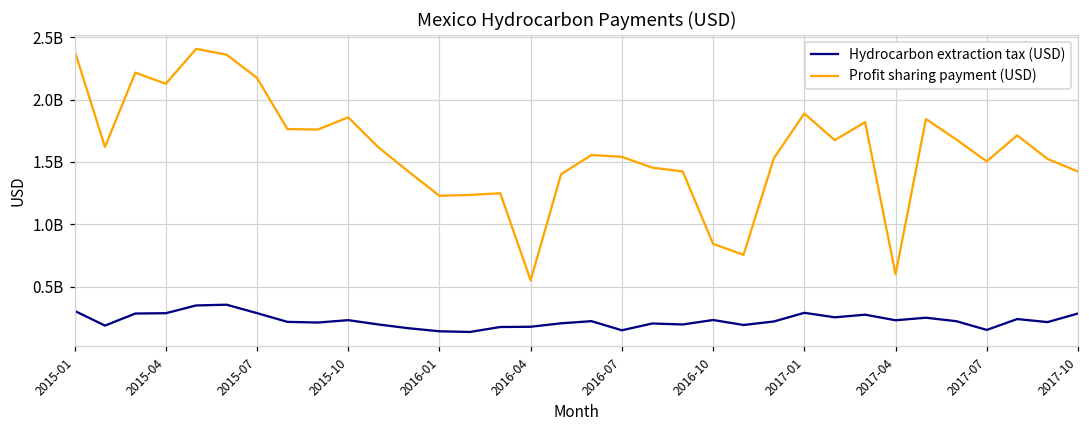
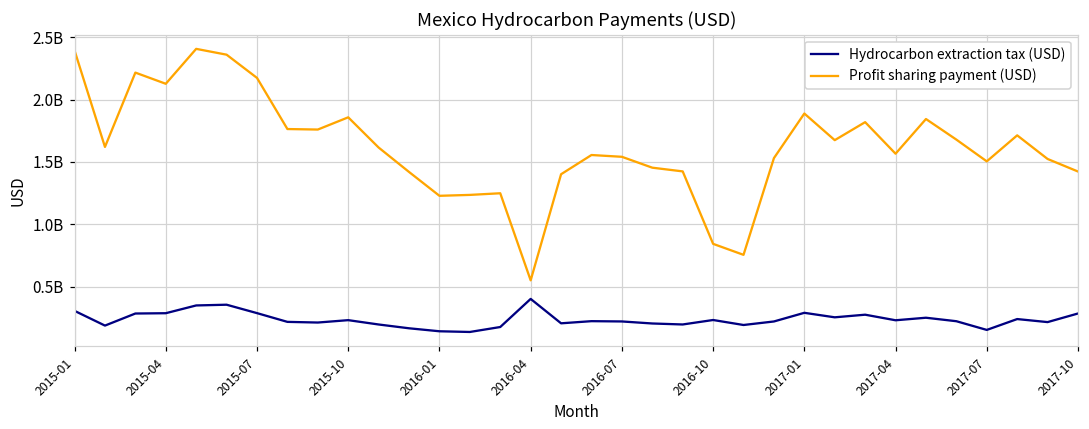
Hydrocarbon extraction tax (USD), 2016-04: 180000000 -> 400000000
Hydrocarbon extraction tax (USD), 2016-07: 150000000 -> 220000000
Profit sharing payment (USD), 2017-04: 600000000 -> 1570000000
